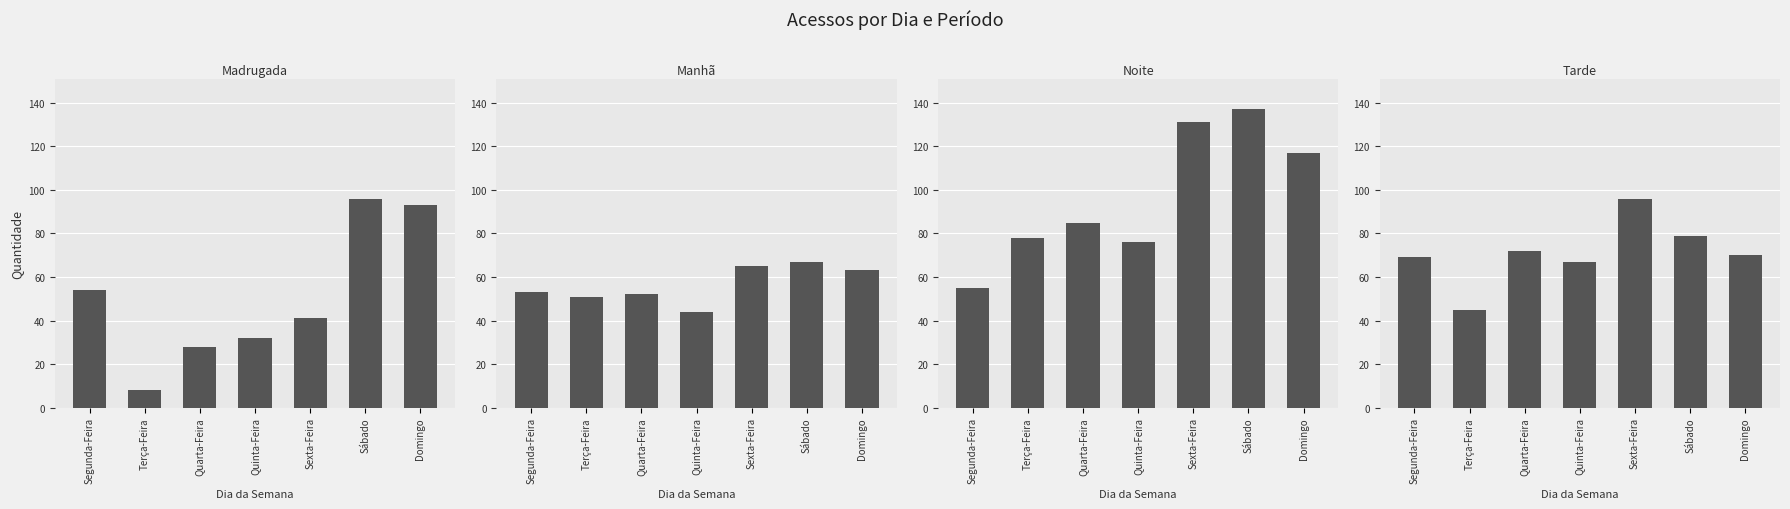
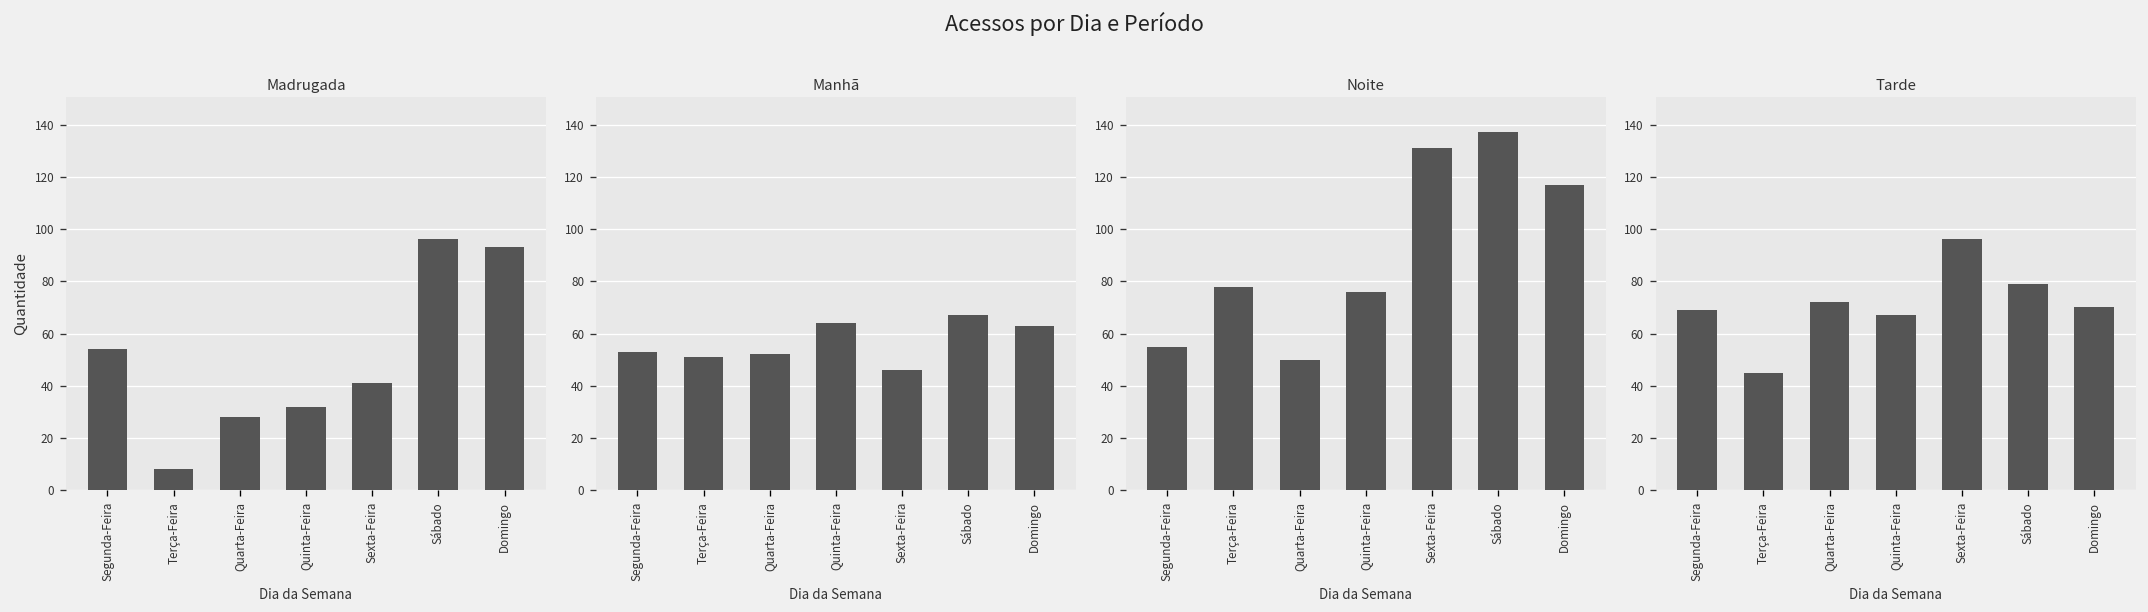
Manhã, Quinta-Feira: 44 -> 64
Manhã, Sexta-Feira: 65 -> 46
Noite, Quarta-Feira: 85 -> 50
